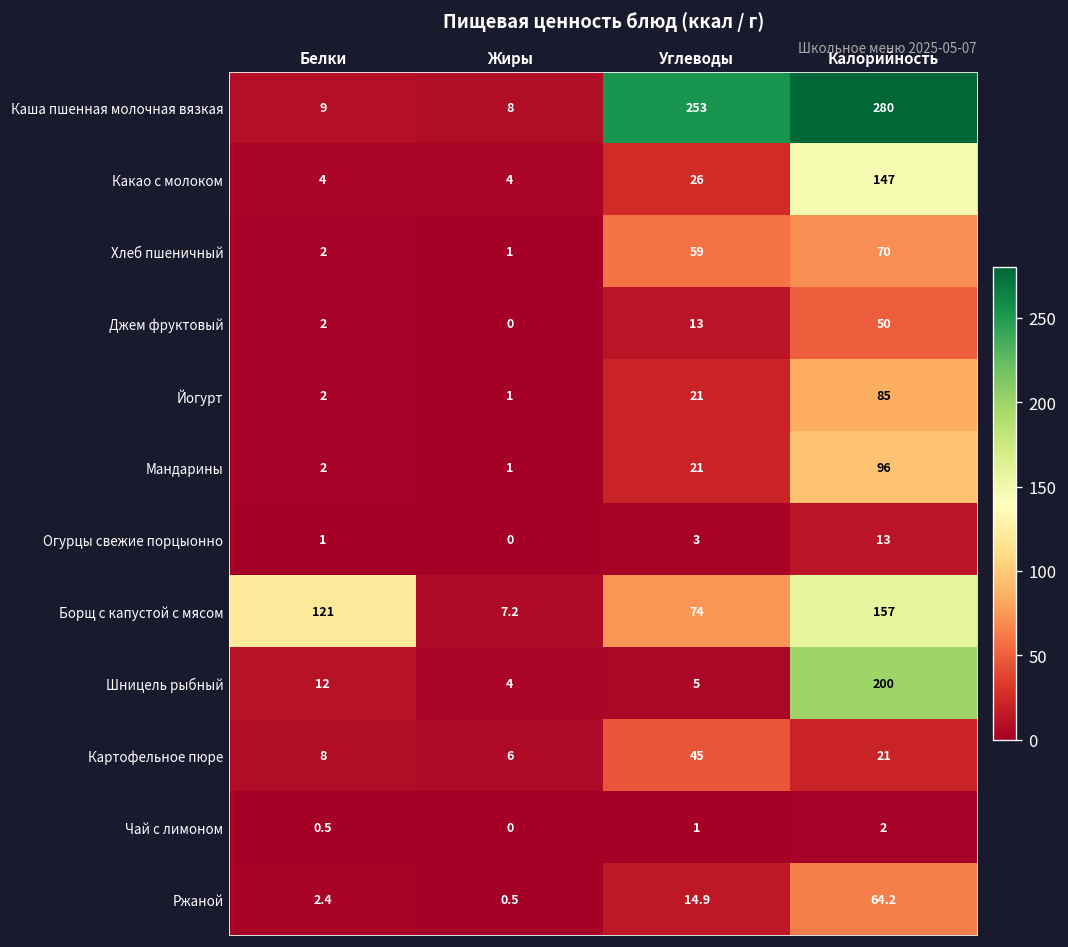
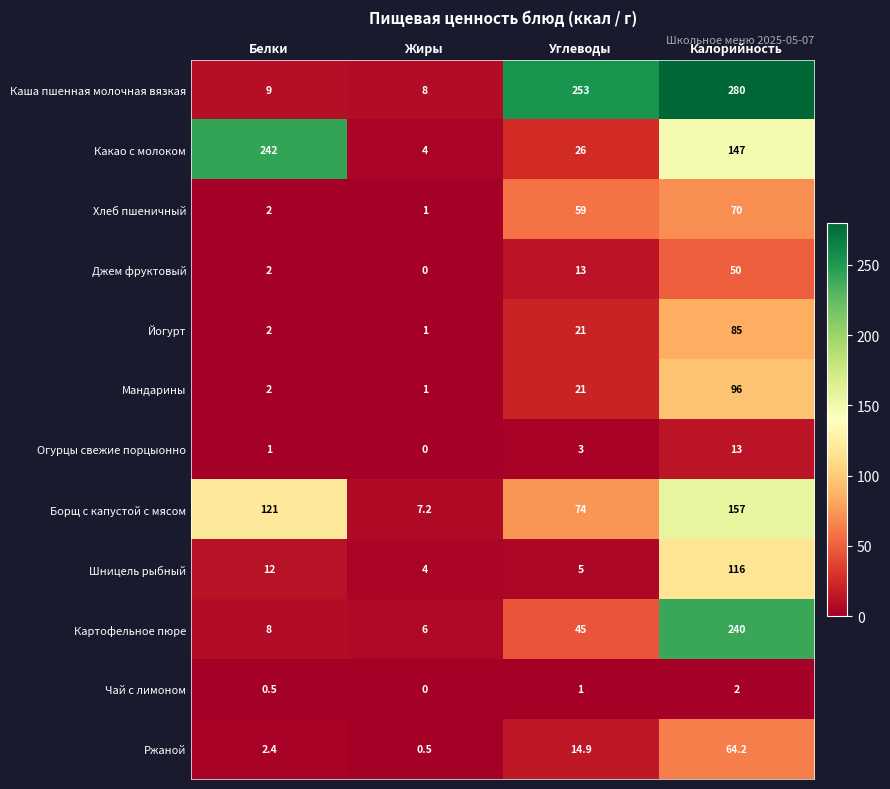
Какао с молоком, Белки: 4 -> 242
Шницель рыбный, Калорийность: 200 -> 116
Картофельное пюре, Калорийность: 21 -> 240
